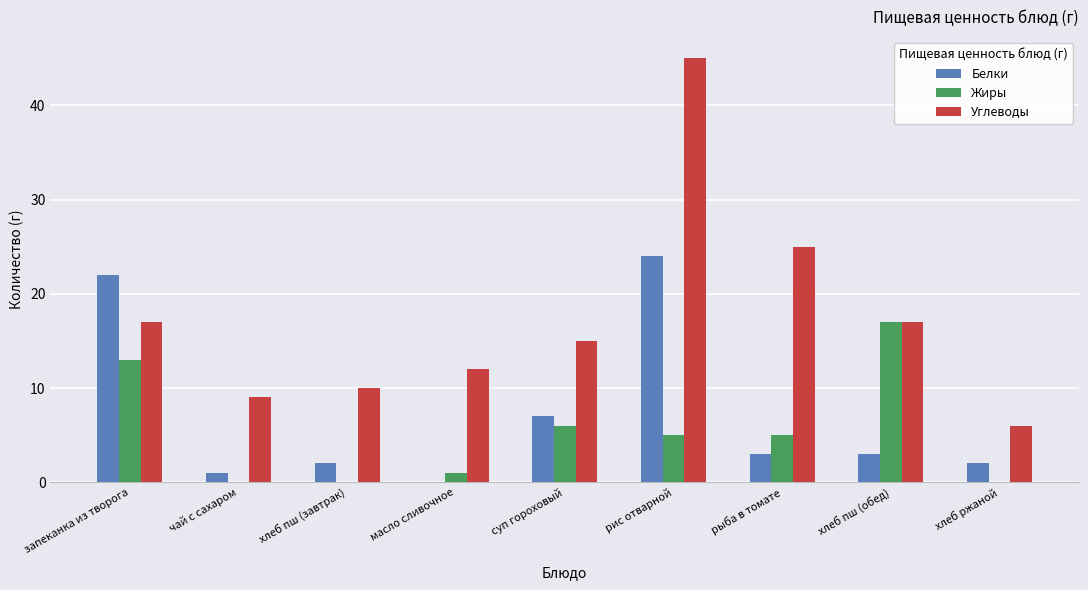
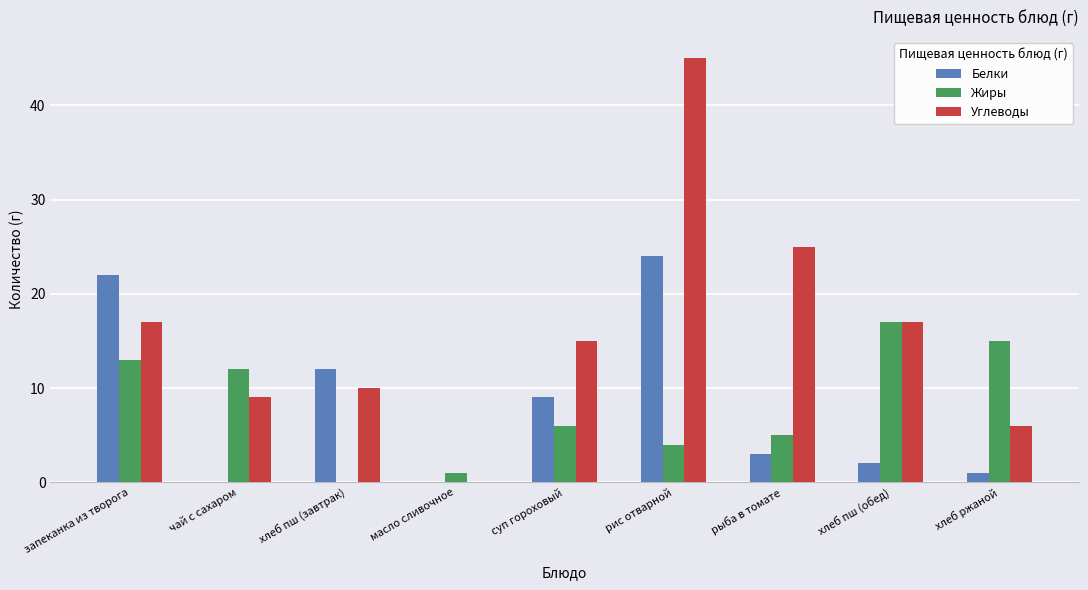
Белки, чай с сахаром: 1 -> 0
Жиры, чай с сахаром: 0 -> 12
Белки, хлеб пш (завтрак): 2 -> 12
Углеводы, масло сливочное: 12 -> 0
Белки, суп гороховый: 7 -> 9
Жиры, рис отварной: 5 -> 4
Белки, хлеб пш (обед): 3 -> 2
Белки, хлеб ржаной: 2 -> 1
Жиры, хлеб ржаной: 0 -> 15
